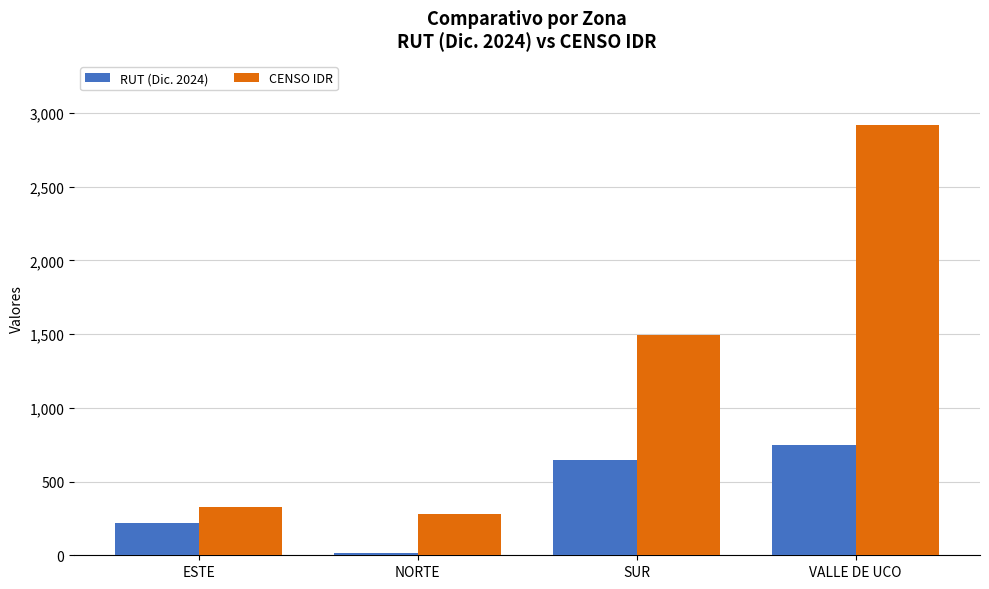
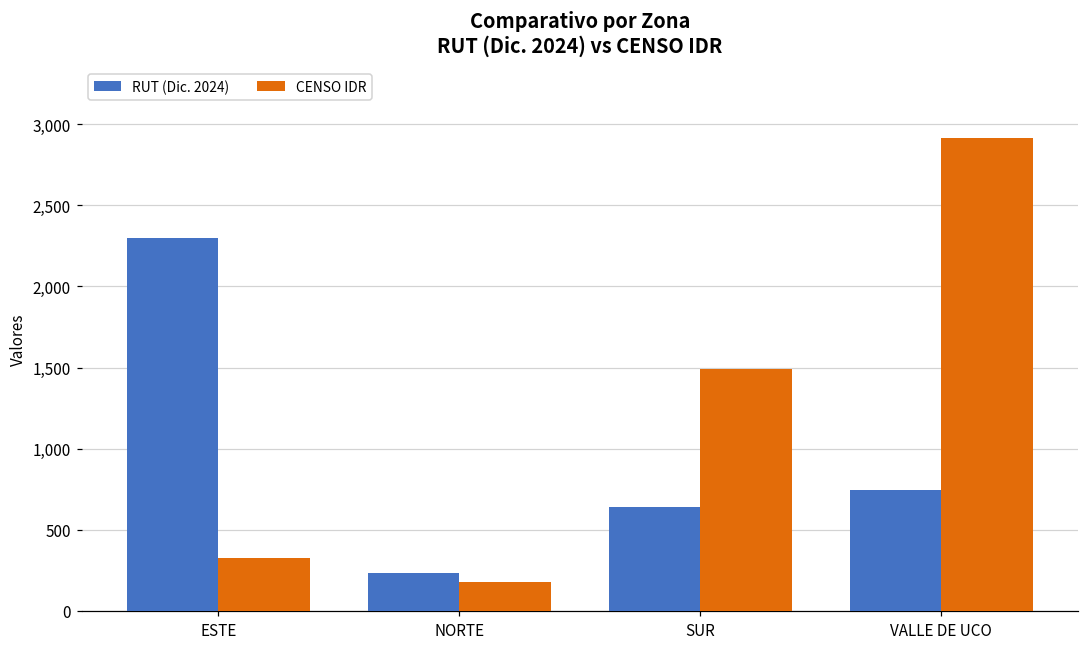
RUT (Dic. 2024), ESTE: 220 -> 2,300
RUT (Dic. 2024), NORTE: 20 -> 230
CENSO IDR, NORTE: 280 -> 180
